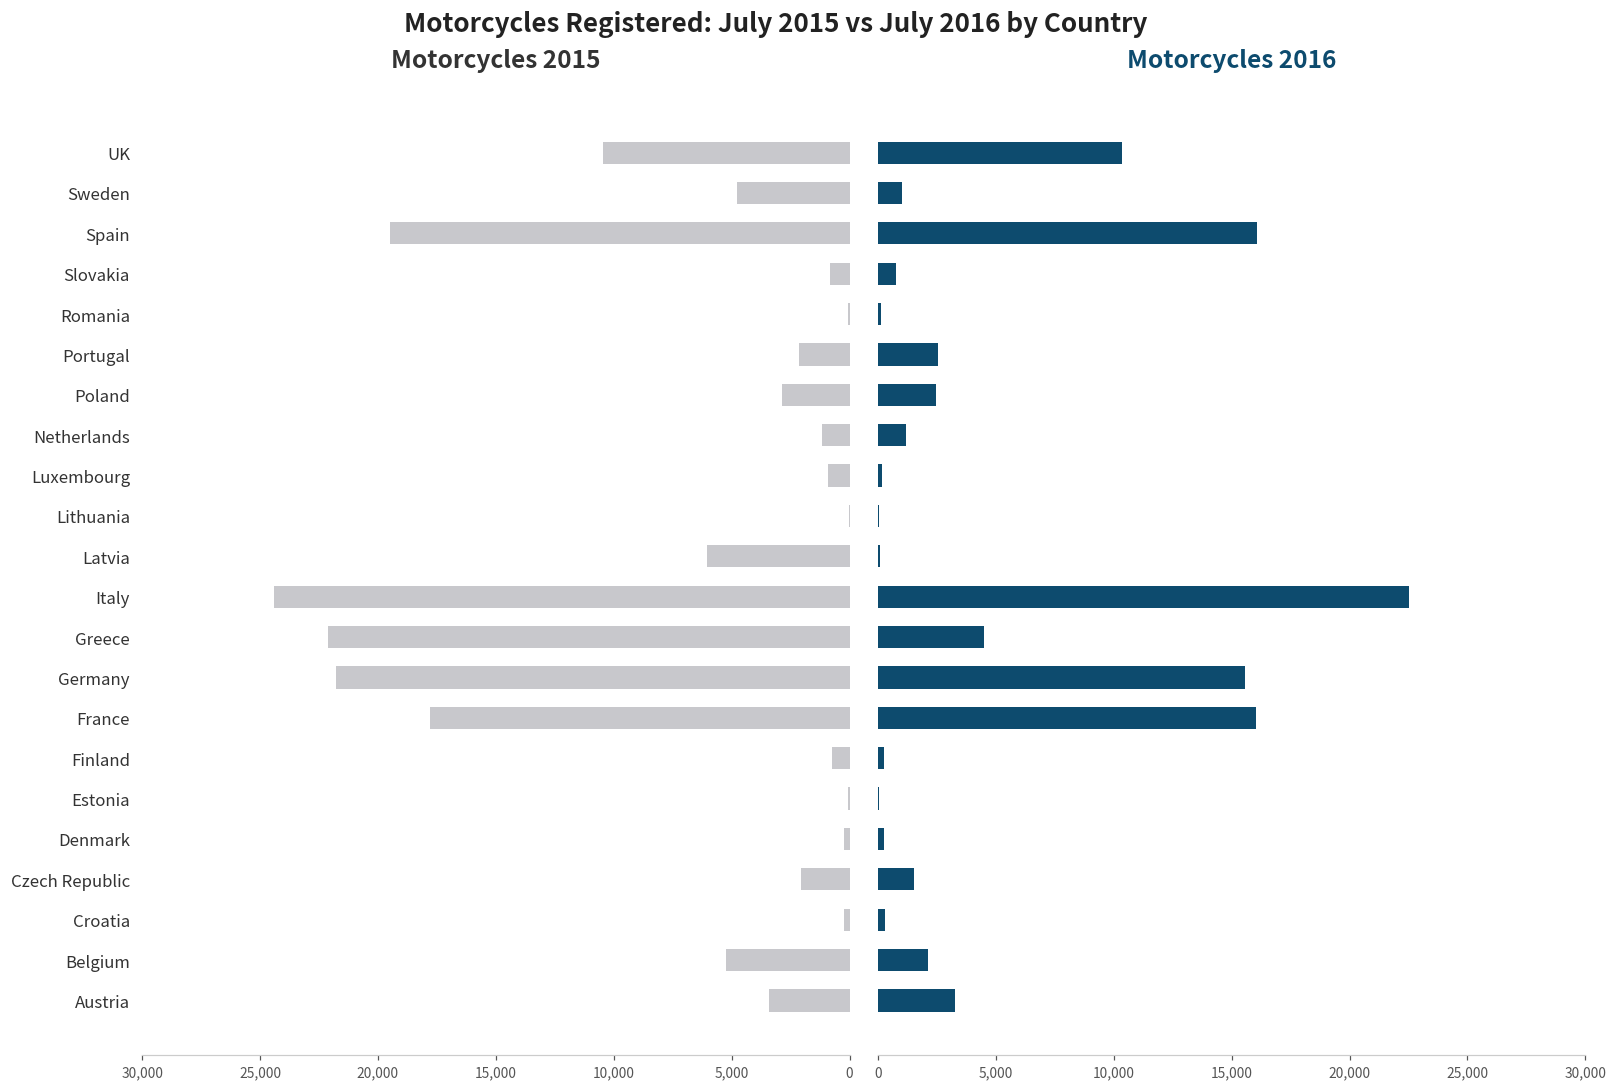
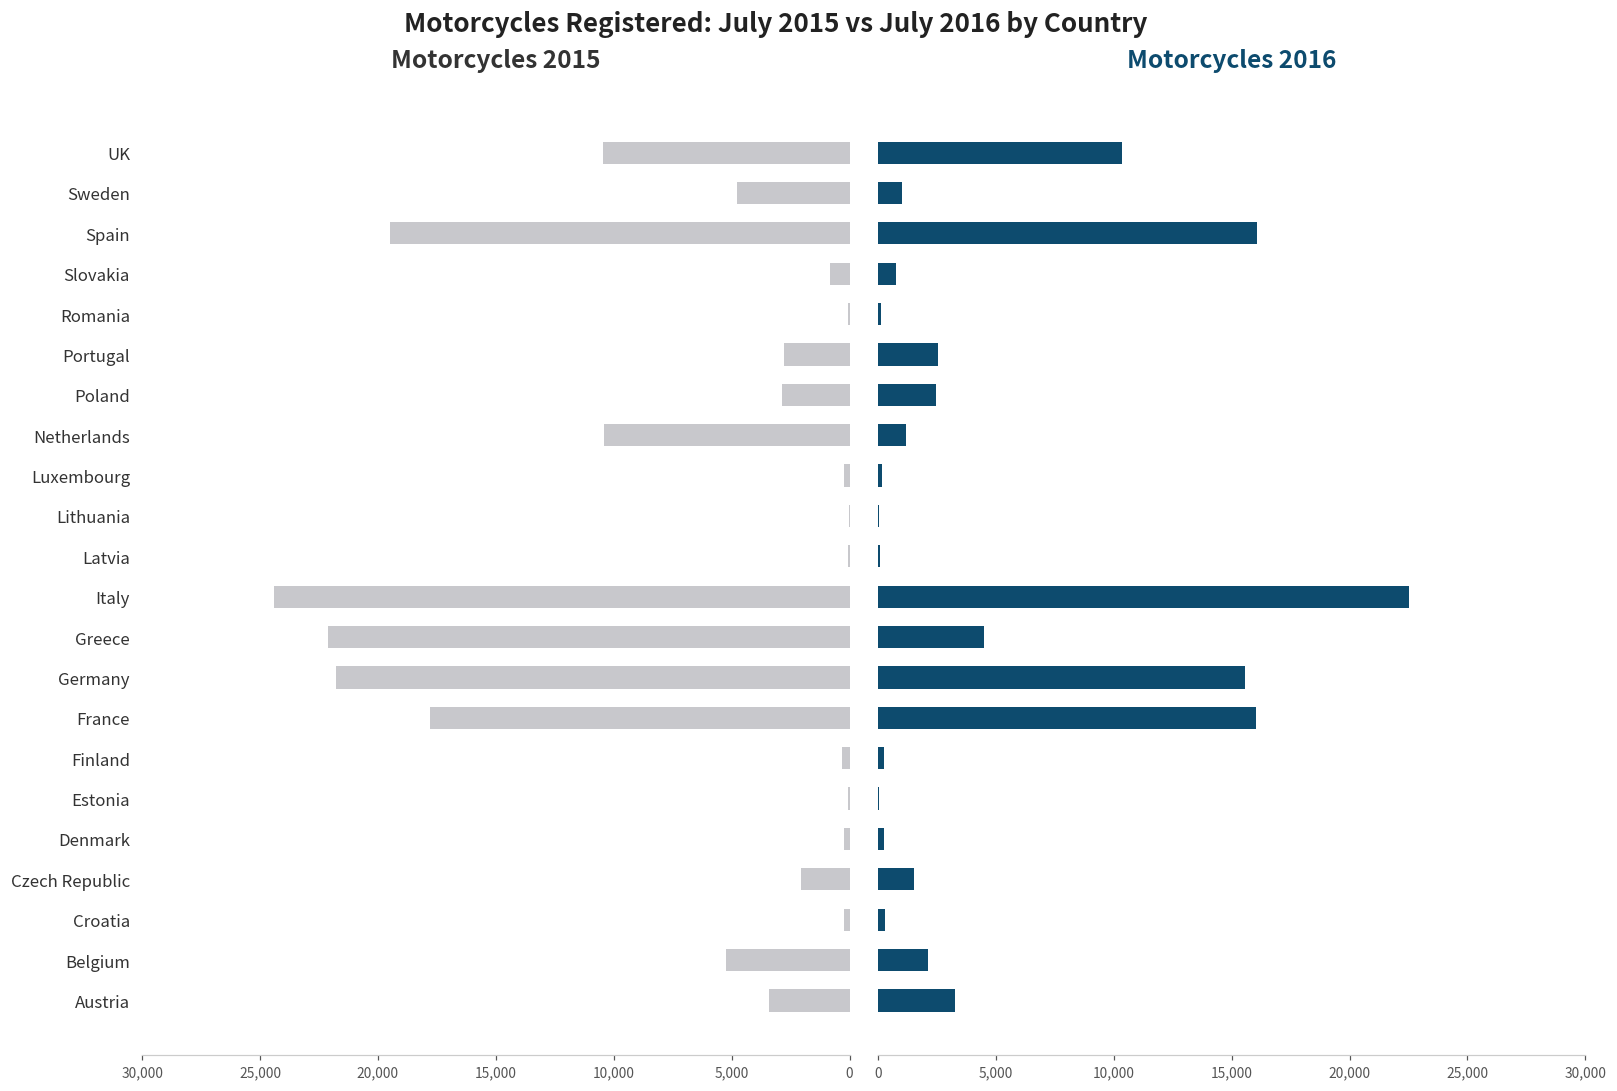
Motorcycles 2015, Portugal: 2,200 -> 2,800
Motorcycles 2015, Netherlands: 1,200 -> 10,400
Motorcycles 2015, Luxembourg: 900 -> 300
Motorcycles 2015, Latvia: 6,000 -> 100
Motorcycles 2015, Finland: 800 -> 300
